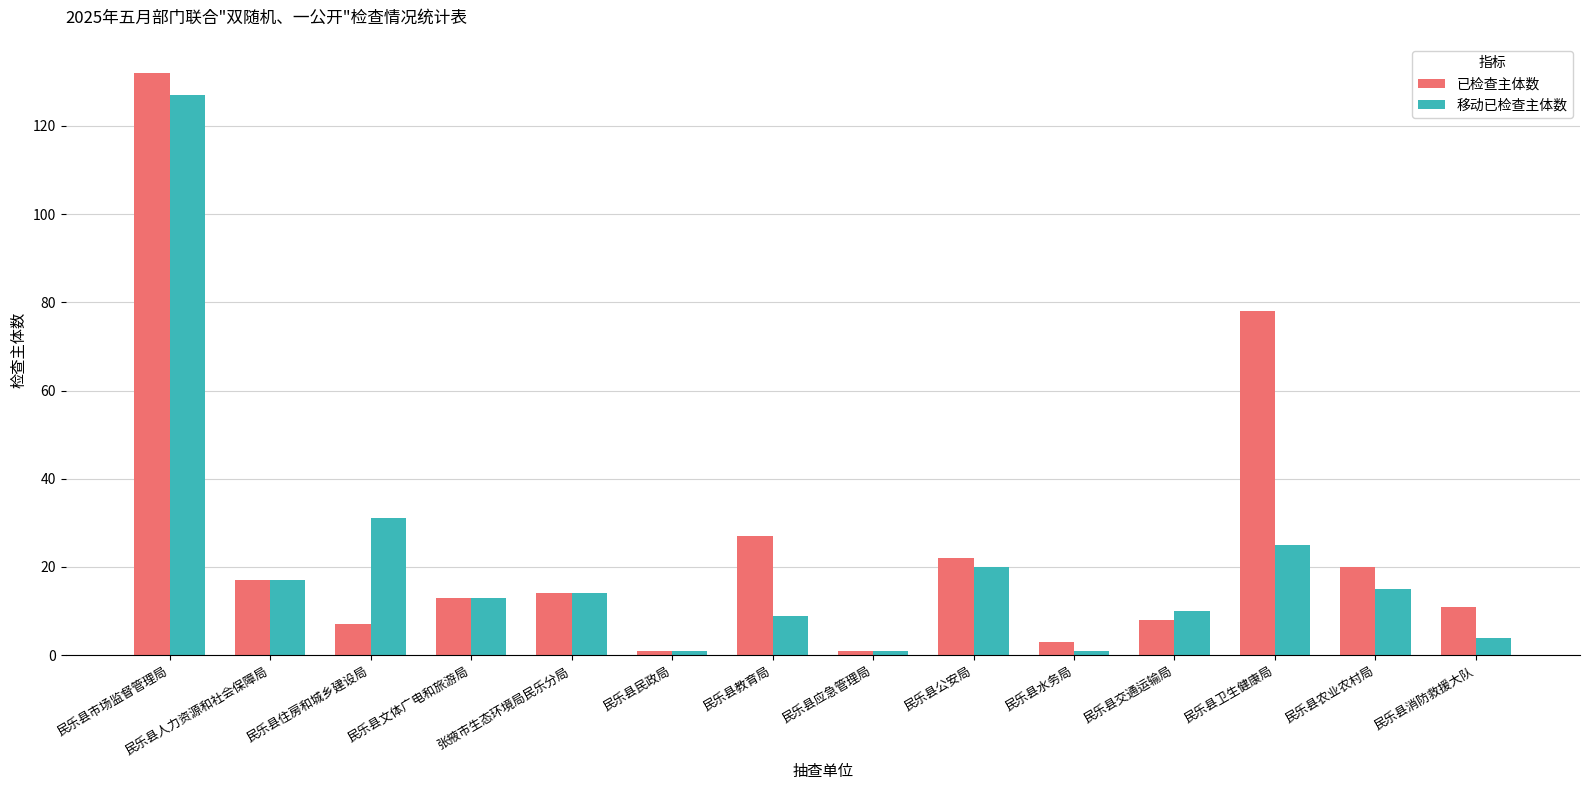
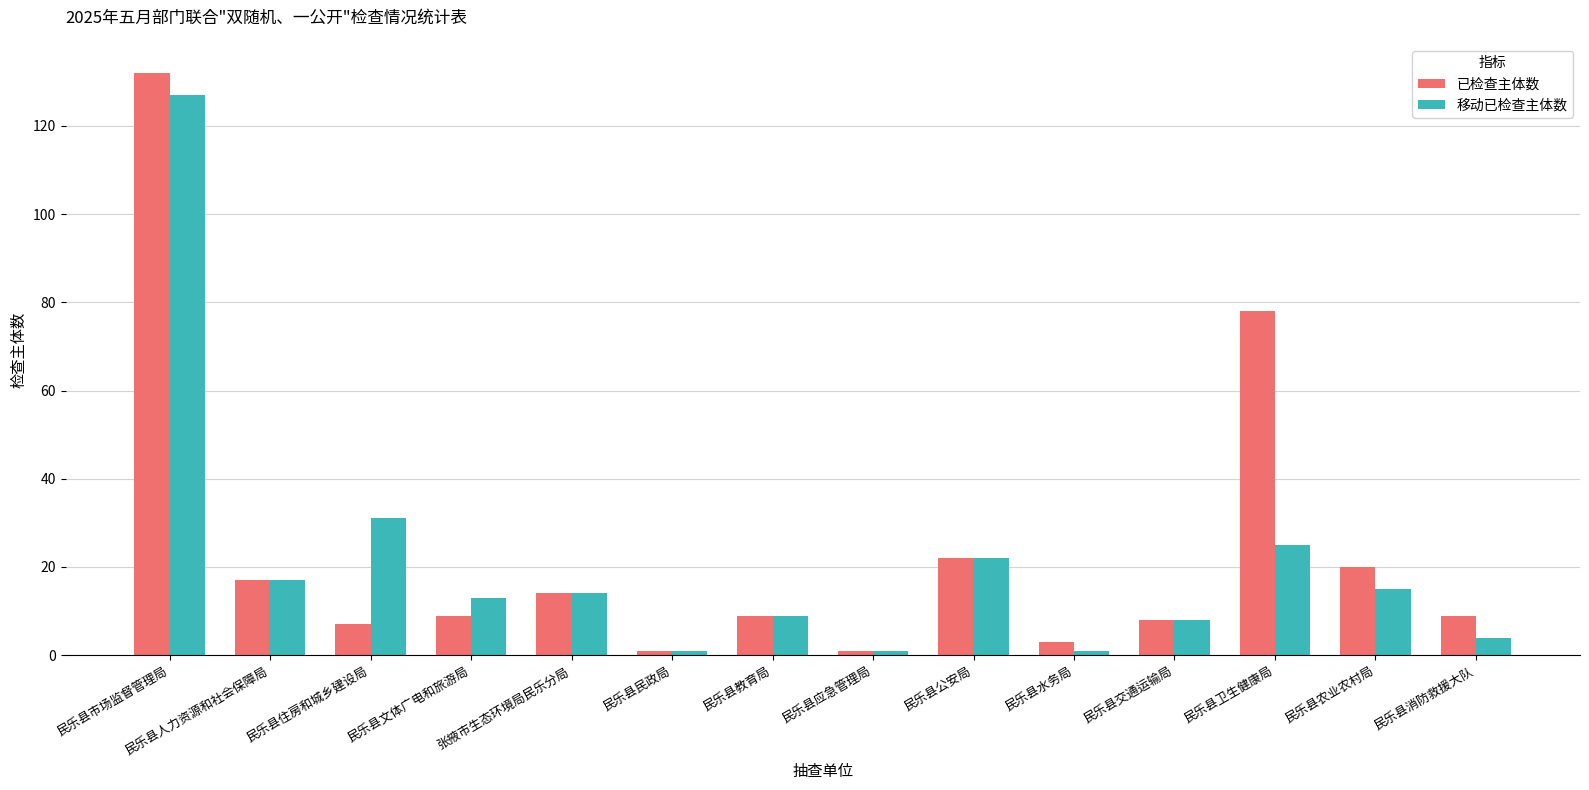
已检查主体数, 民乐县文体广电和旅游局: 13 -> 9
已检查主体数, 民乐县教育局: 27 -> 9
移动已检查主体数, 民乐县公安局: 20 -> 22
移动已检查主体数, 民乐县交通运输局: 10 -> 8
已检查主体数, 民乐县消防救援大队: 11 -> 9
